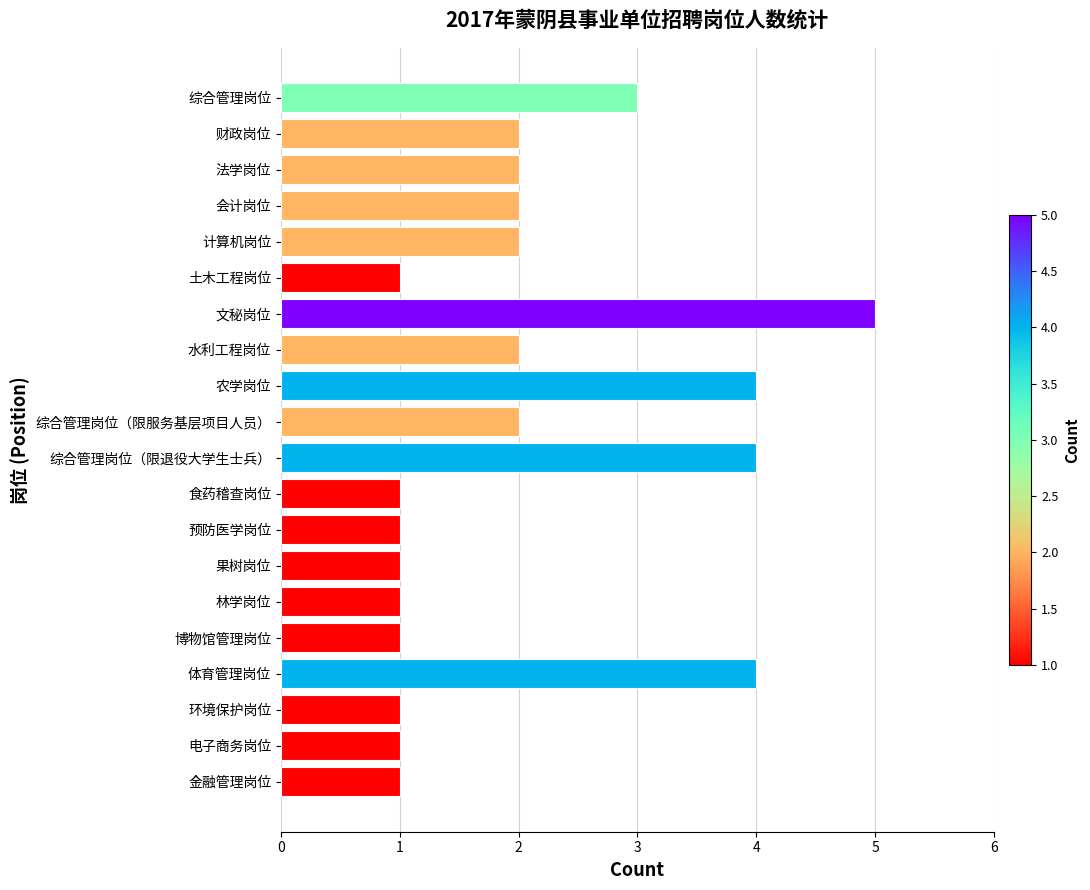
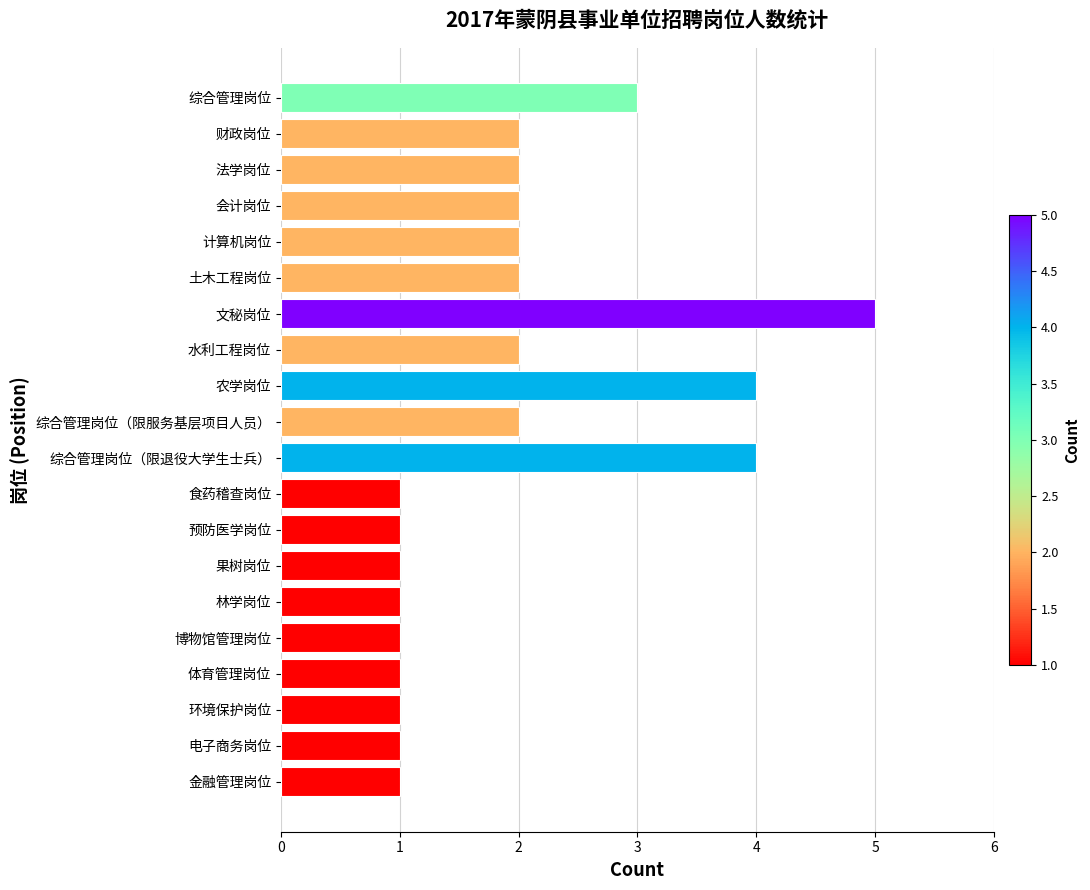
土木工程岗位: 1 -> 2
体育管理岗位: 4 -> 1
